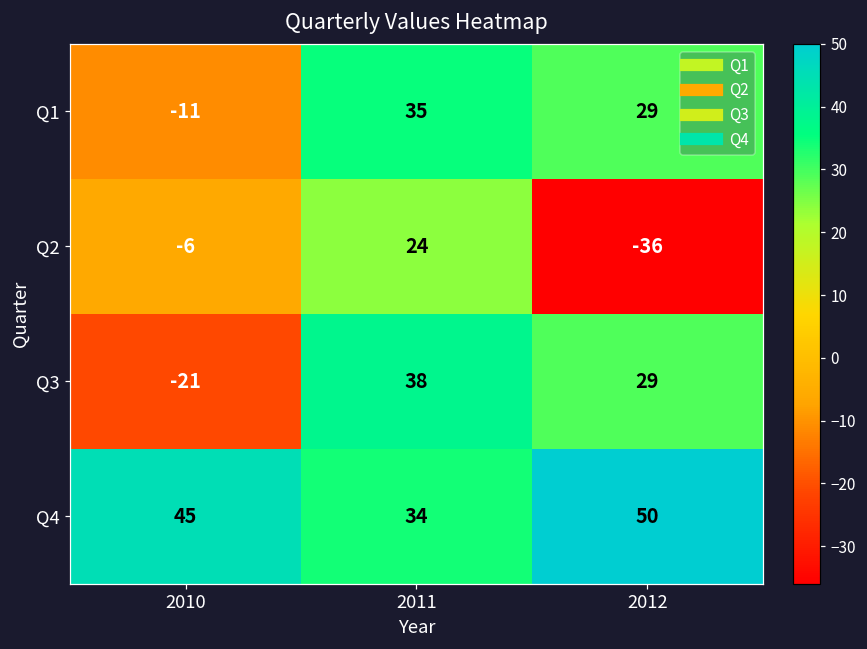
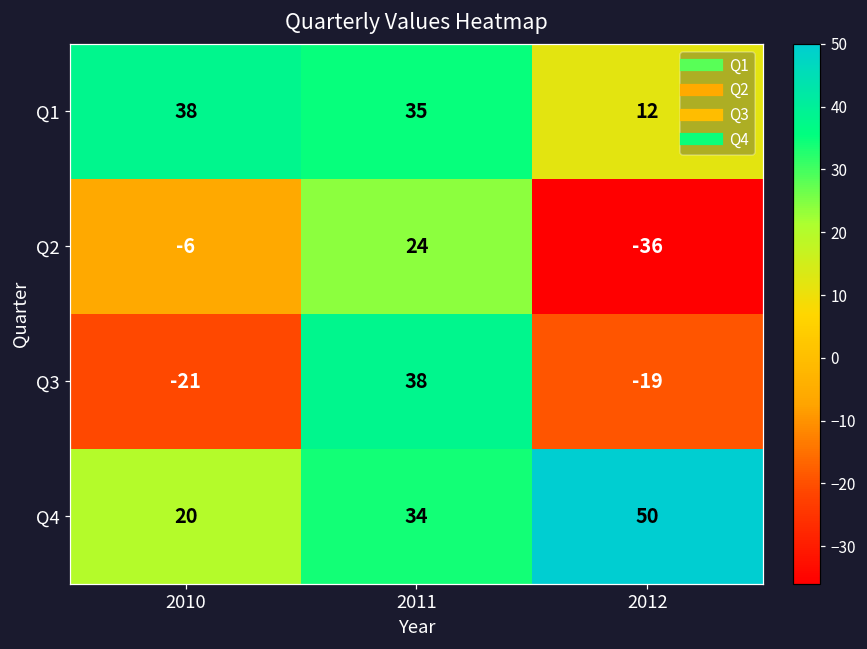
Q1, 2010: -11 -> 38
Q1, 2012: 29 -> 12
Q3, 2012: 29 -> -19
Q4, 2010: 45 -> 20
